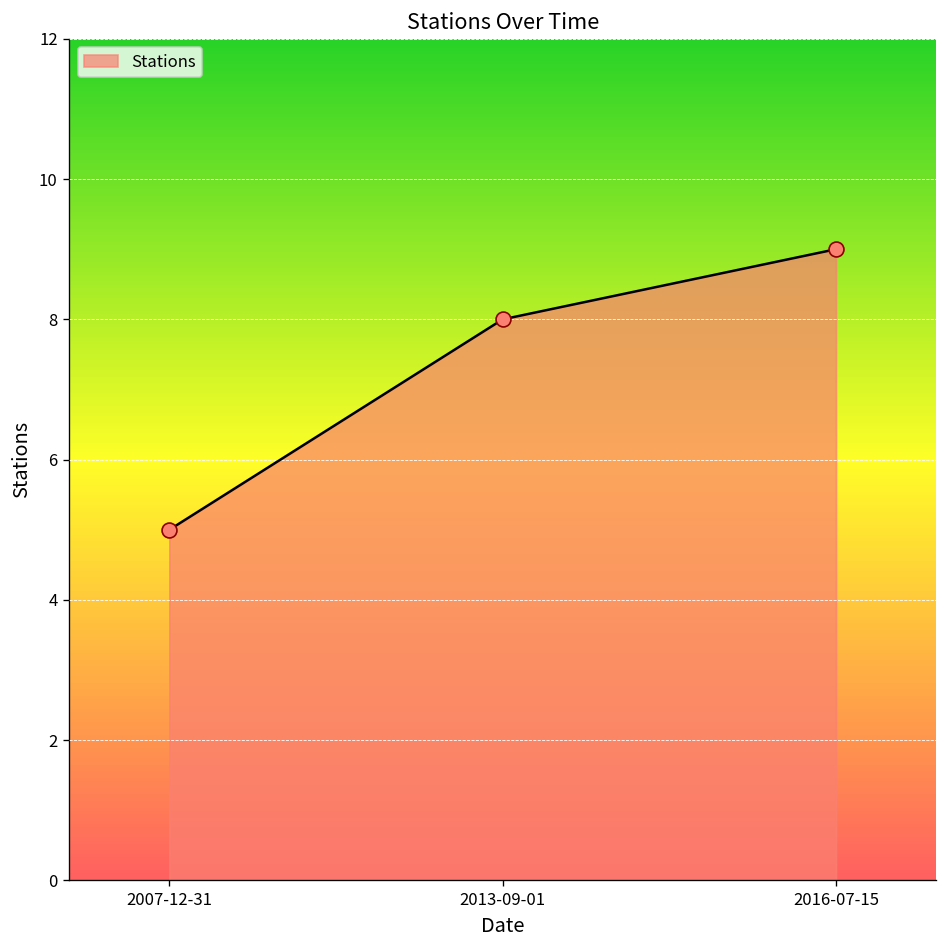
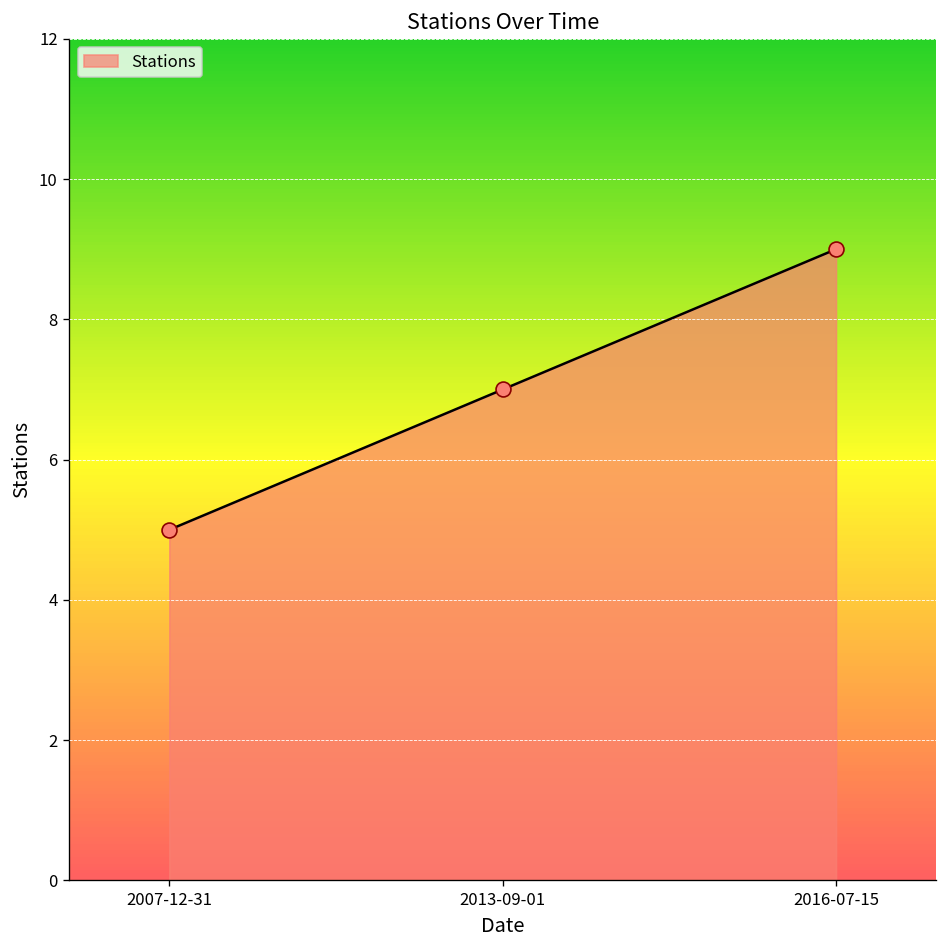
2013-09-01: 8 -> 7
